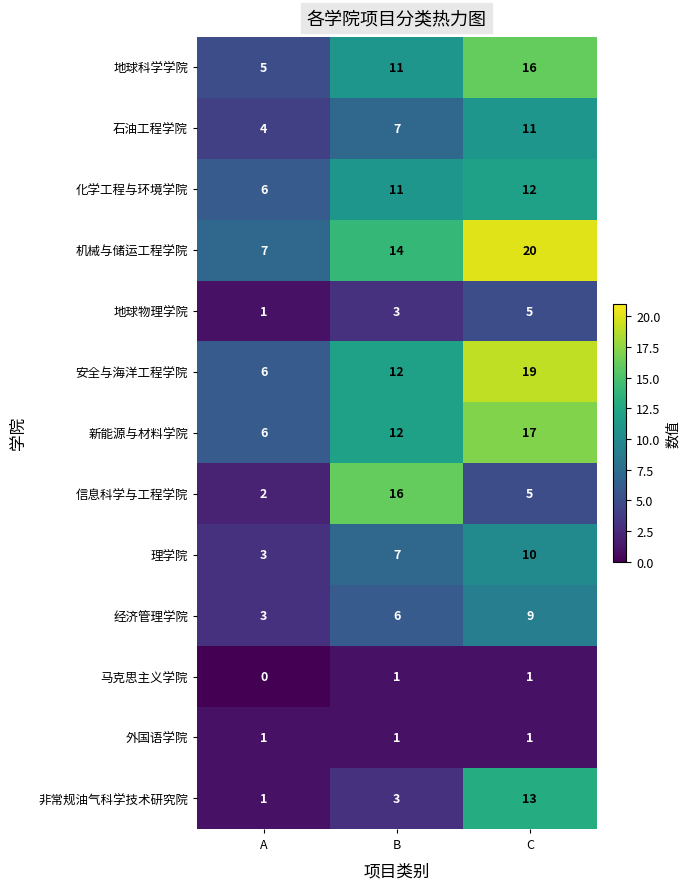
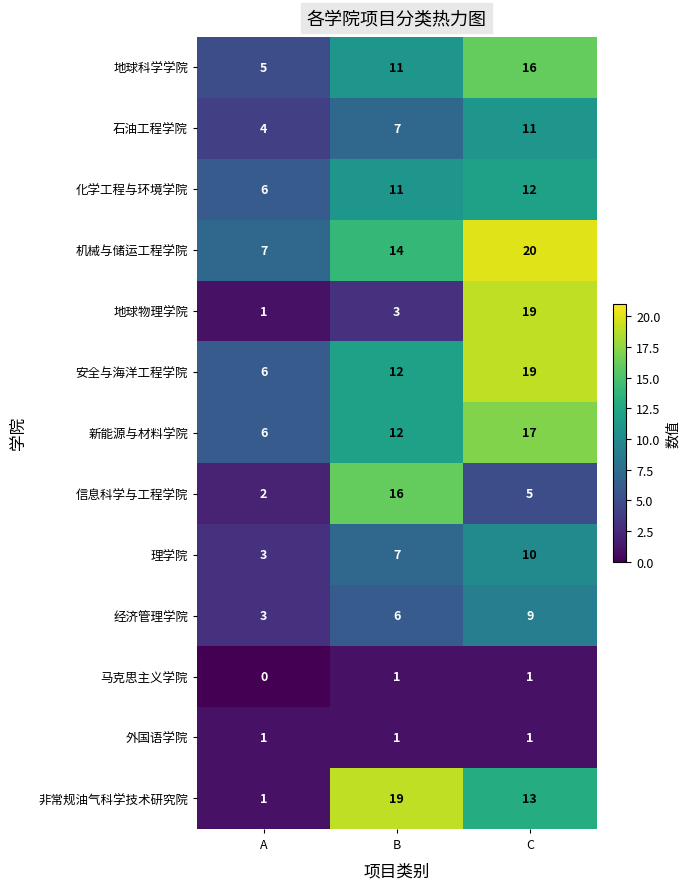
地球物理学院, C: 5 -> 19
非常规油气科学技术研究院, B: 3 -> 19
